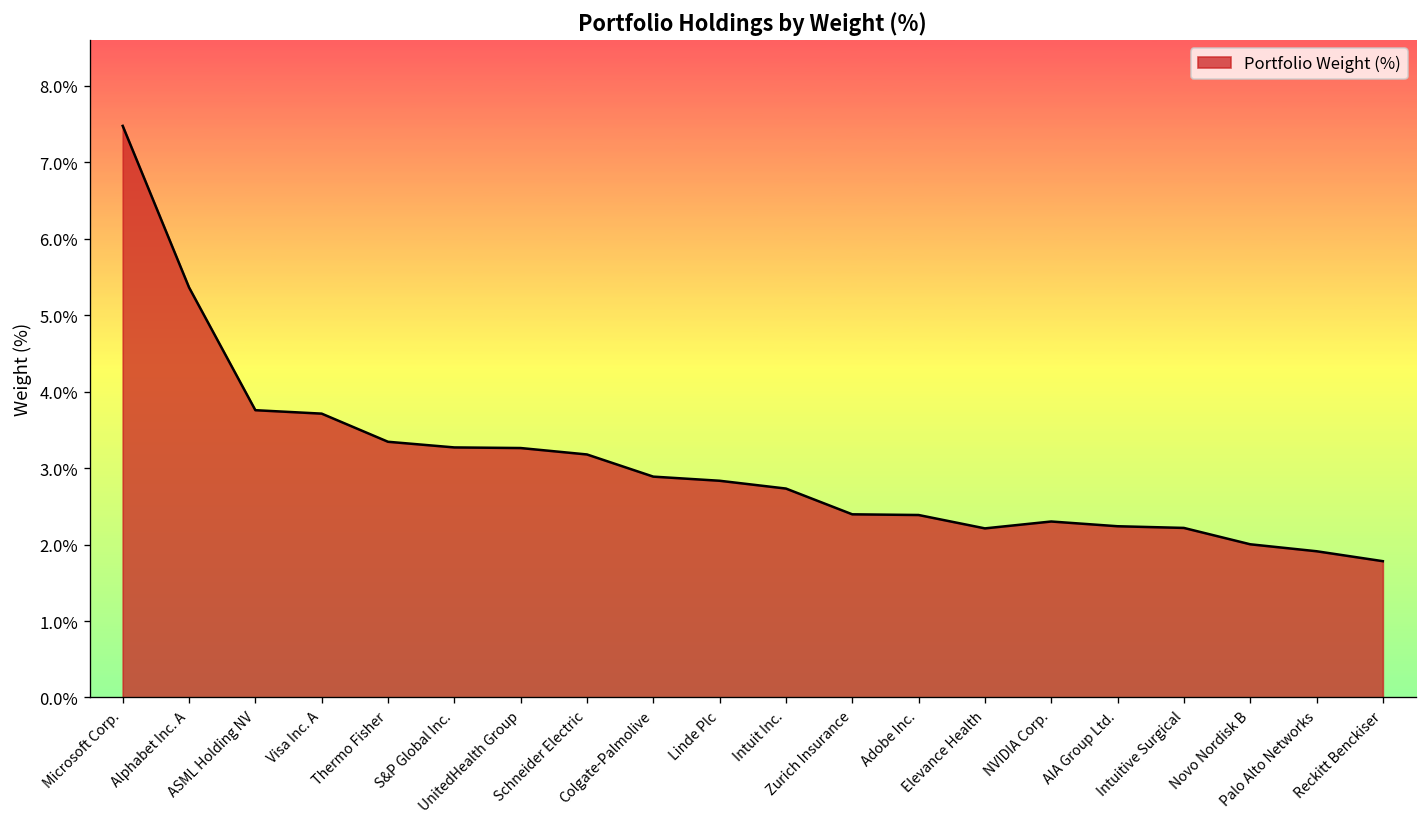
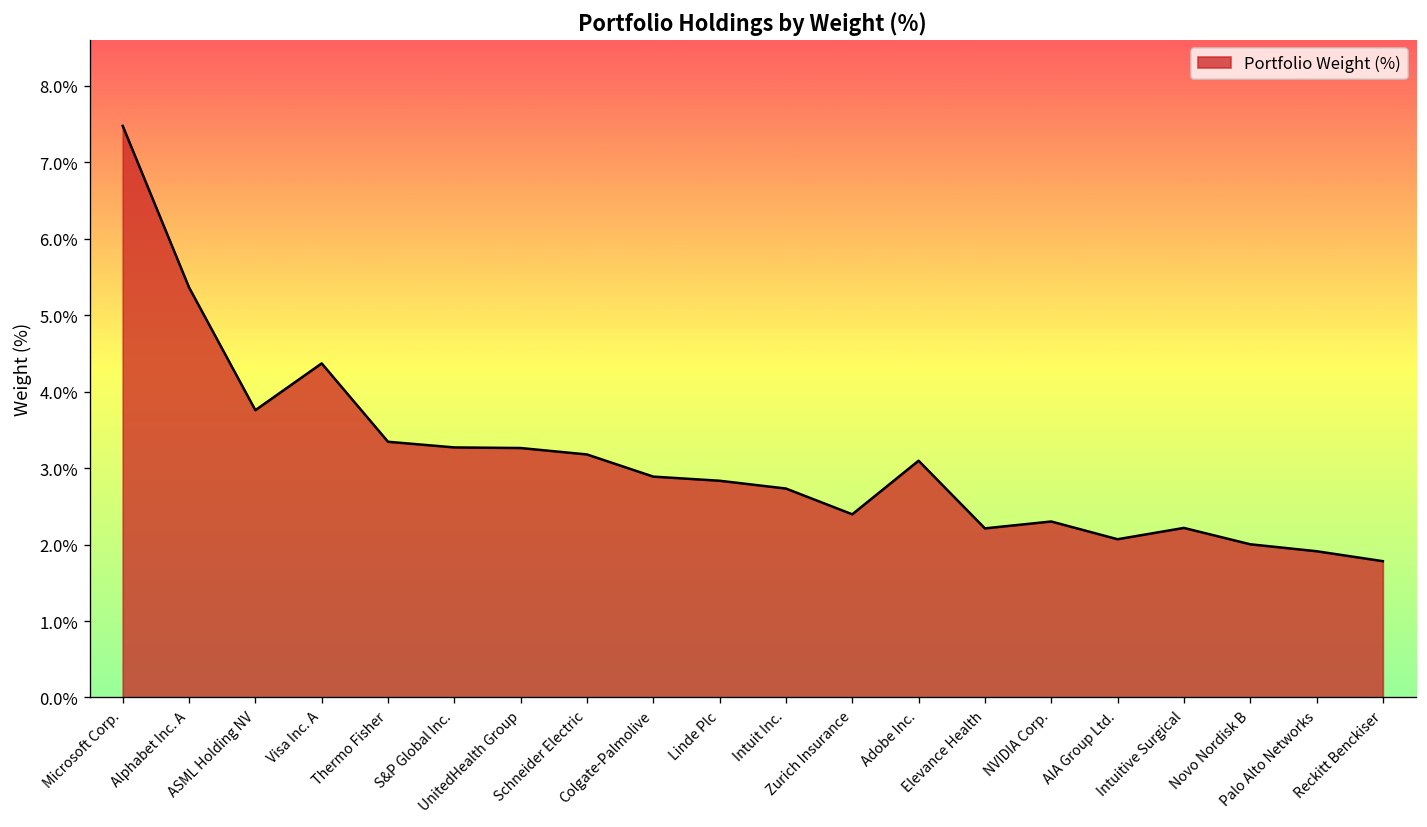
Visa Inc. A: 3.7% -> 4.4%
Adobe Inc.: 2.4% -> 3.1%
AIA Group Ltd.: 2.2% -> 2.1%
